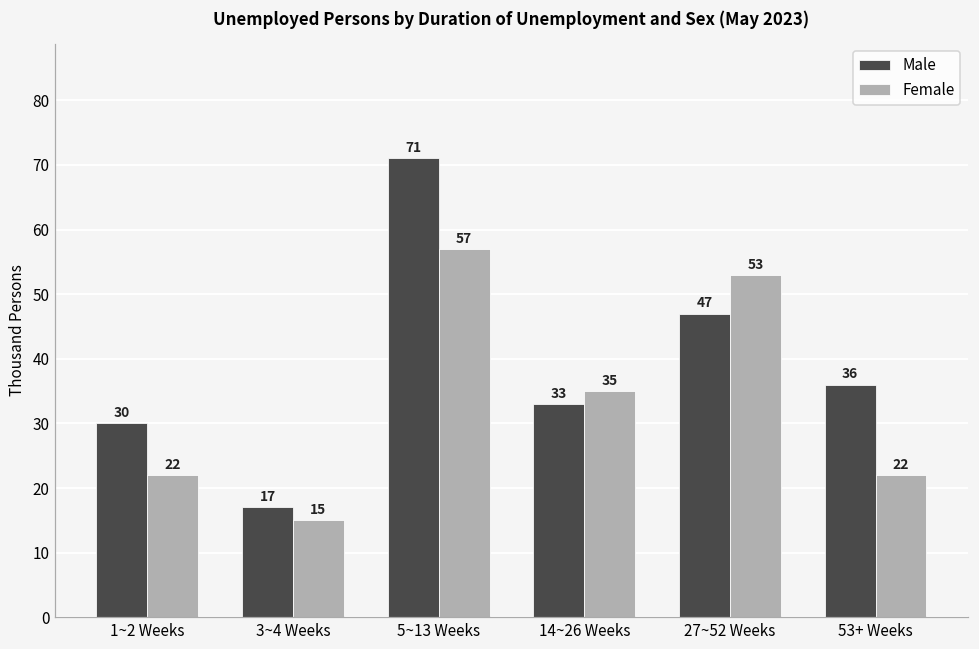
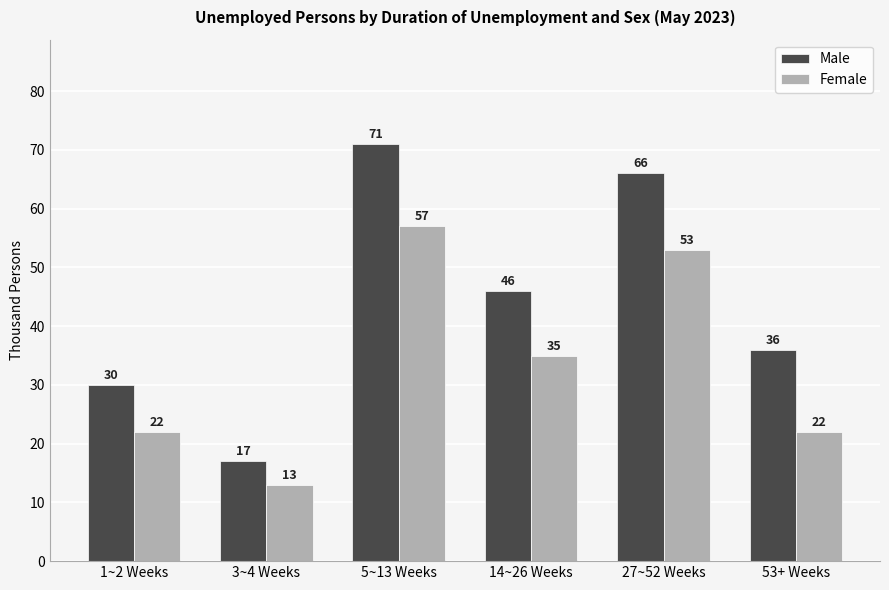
Female, 3~4 Weeks: 15 -> 13
Male, 14~26 Weeks: 33 -> 46
Male, 27~52 Weeks: 47 -> 66
